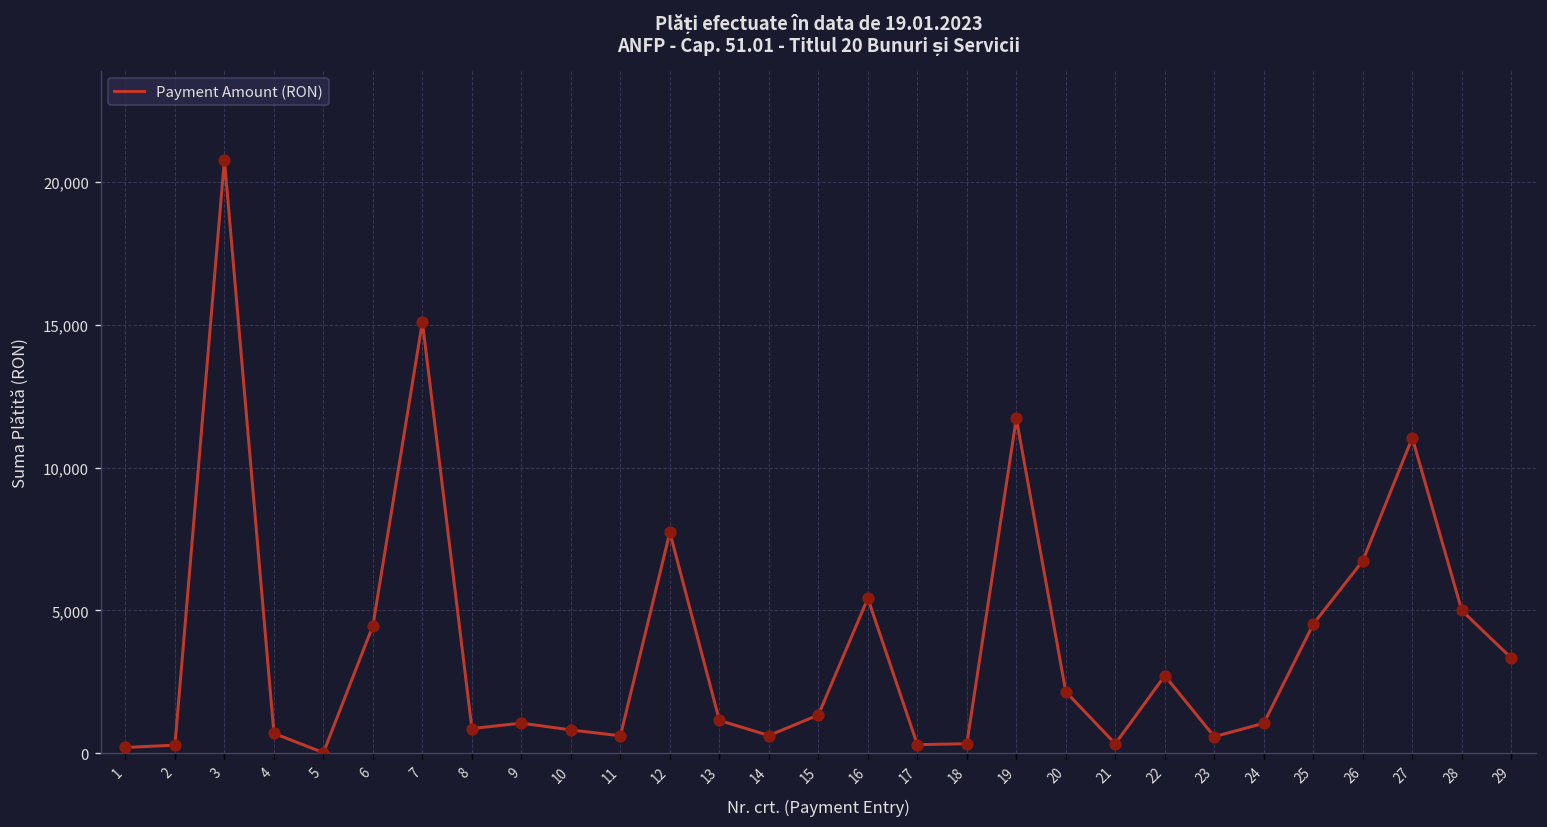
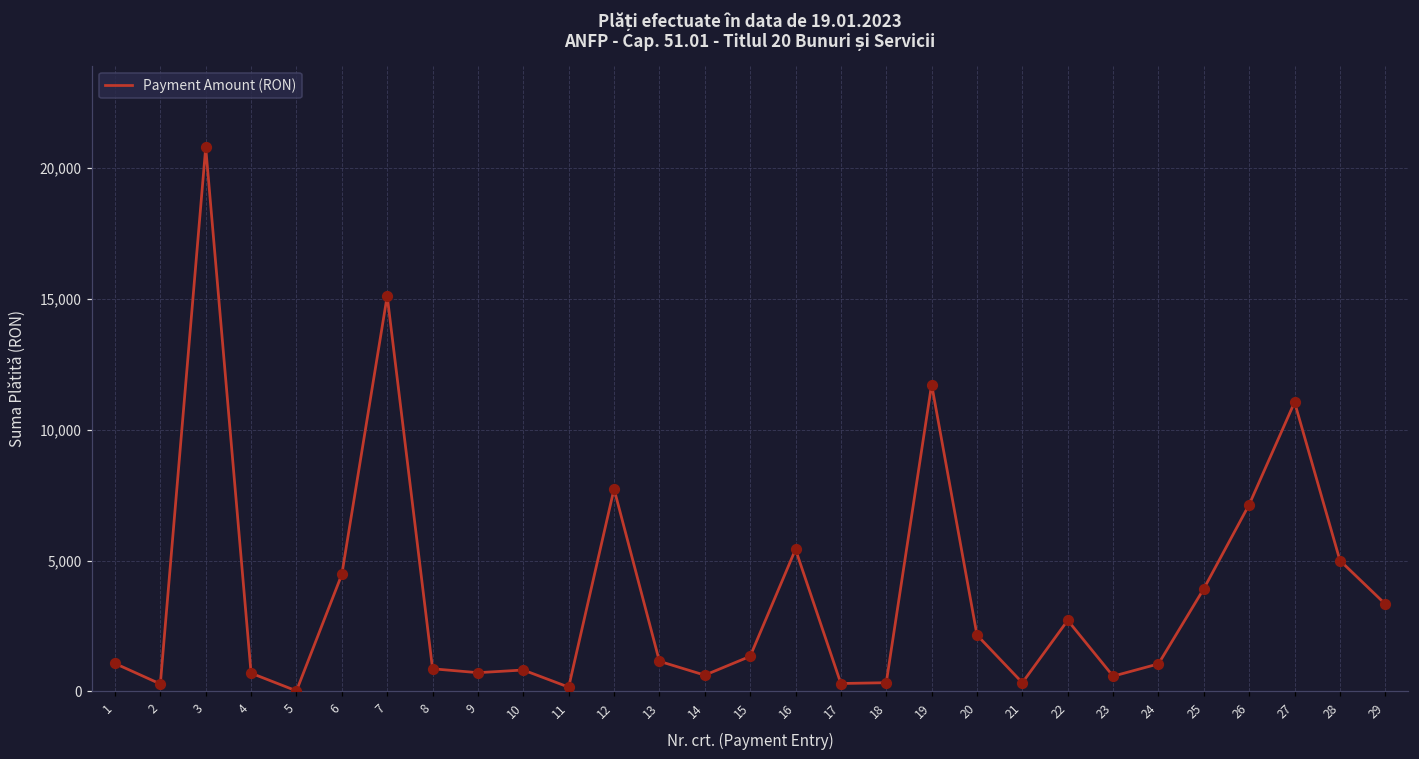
1: 200 -> 1,100
9: 1,100 -> 700
11: 600 -> 200
25: 4,500 -> 3,900
26: 6,700 -> 7,100
